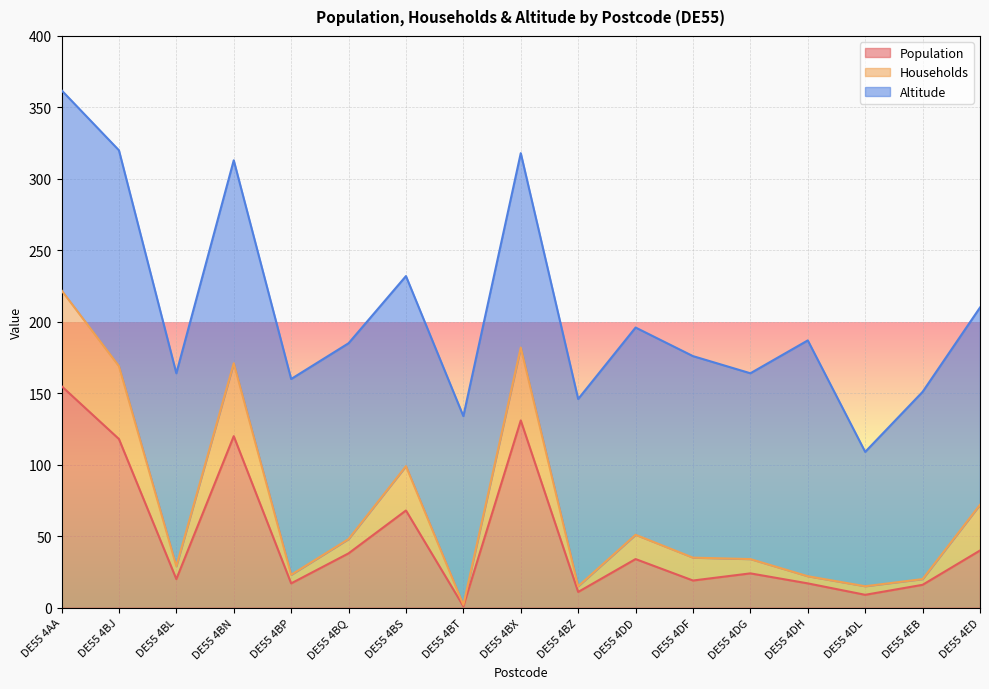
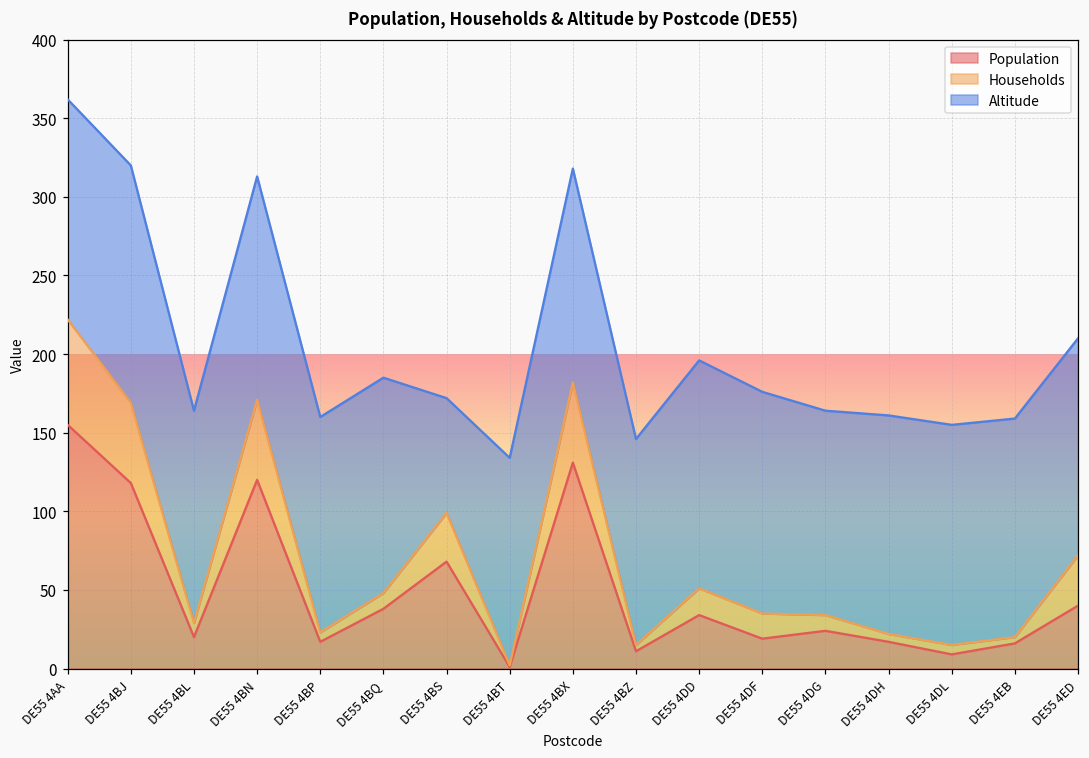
Altitude, DE55 4BS: 133 -> 73
Altitude, DE55 4DH: 165 -> 139
Altitude, DE55 4DL: 94 -> 140
Altitude, DE55 4EB: 131 -> 139
